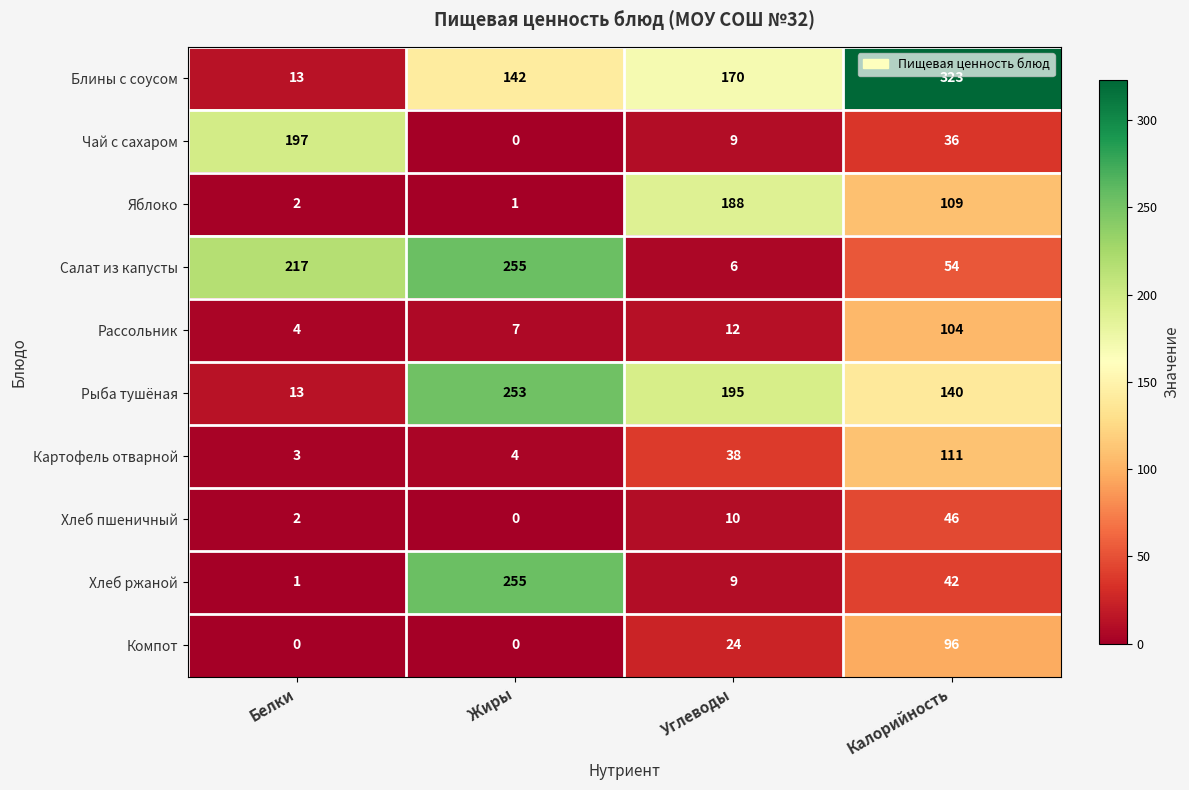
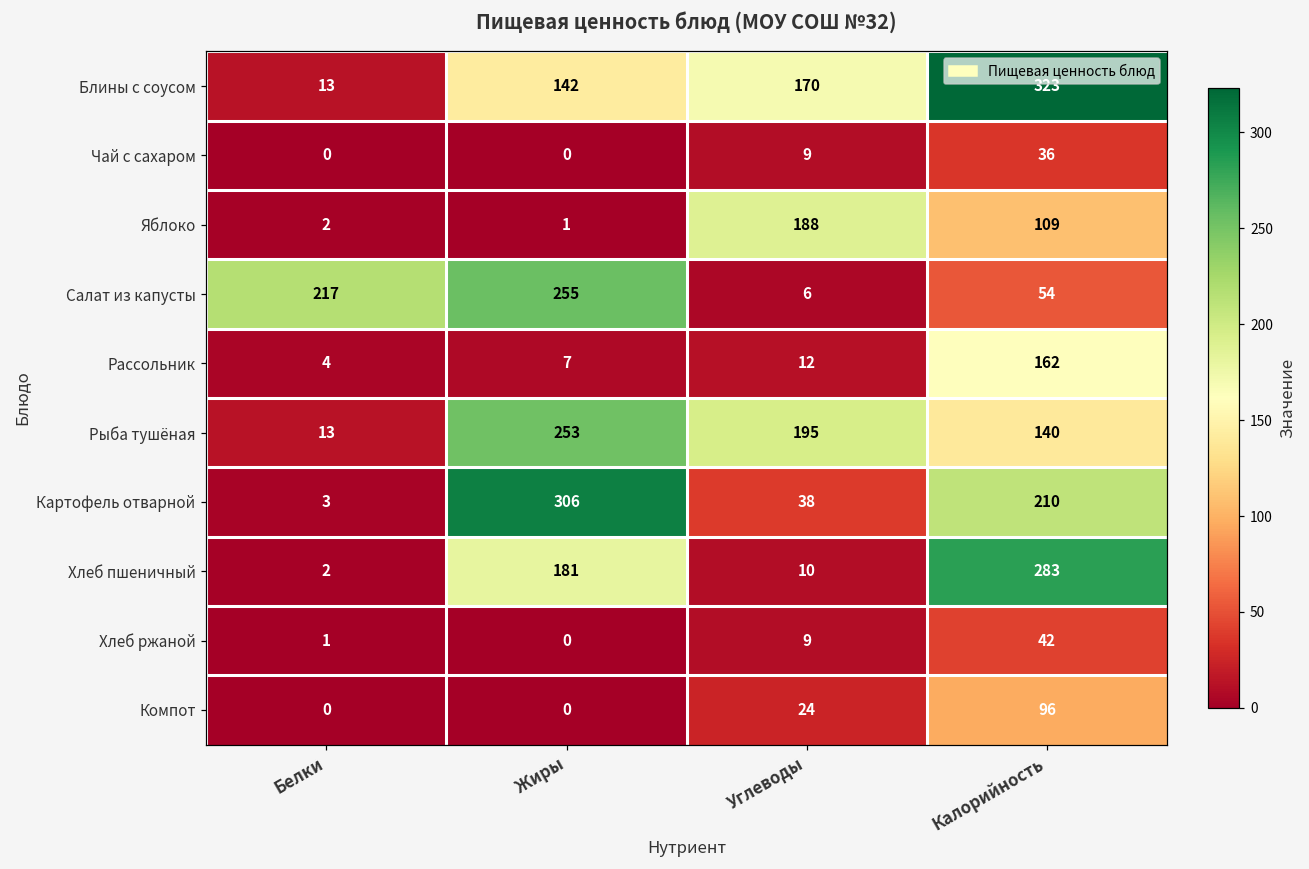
Чай с сахаром, Белки: 197 -> 0
Рассольник, Калорийность: 104 -> 162
Картофель отварной, Жиры: 4 -> 306
Картофель отварной, Калорийность: 111 -> 210
Хлеб пшеничный, Жиры: 0 -> 181
Хлеб пшеничный, Калорийность: 46 -> 283
Хлеб ржаной, Жиры: 255 -> 0
